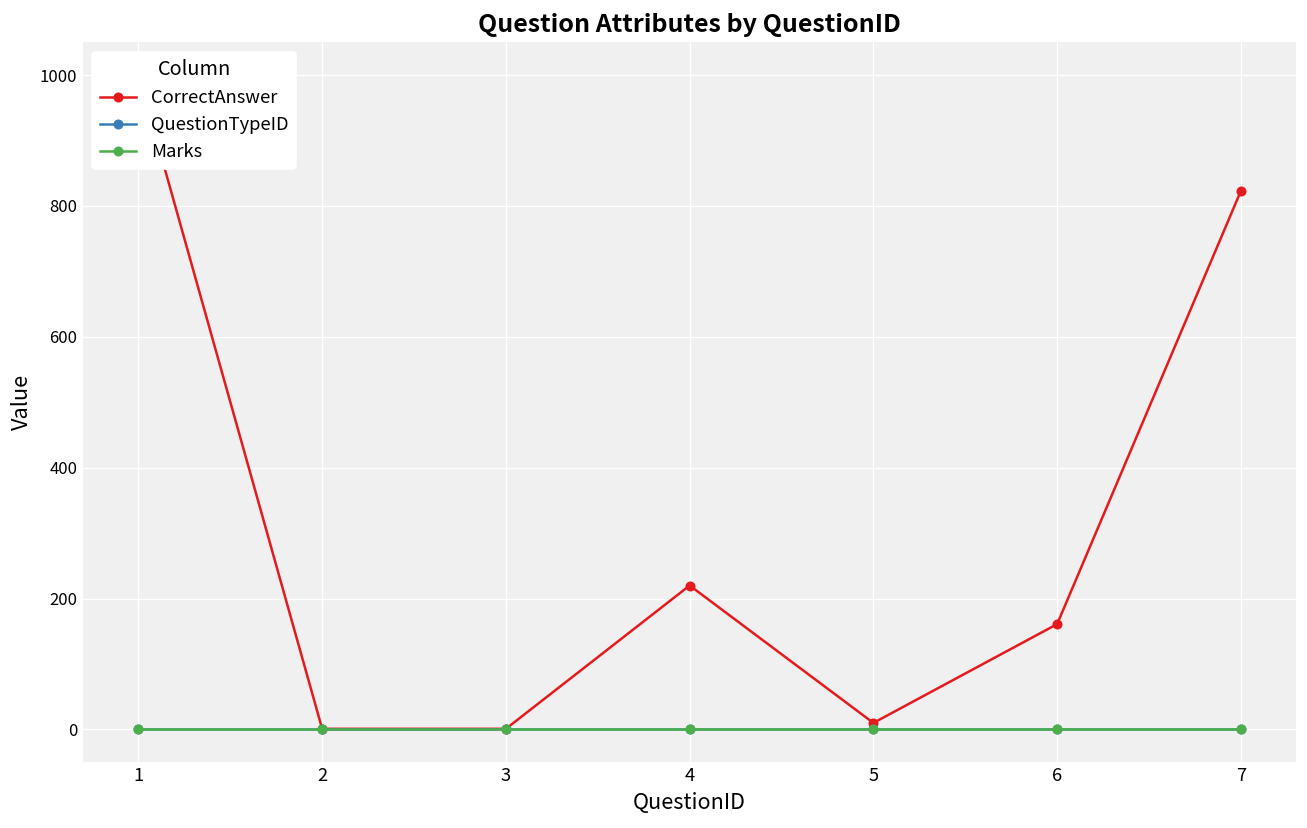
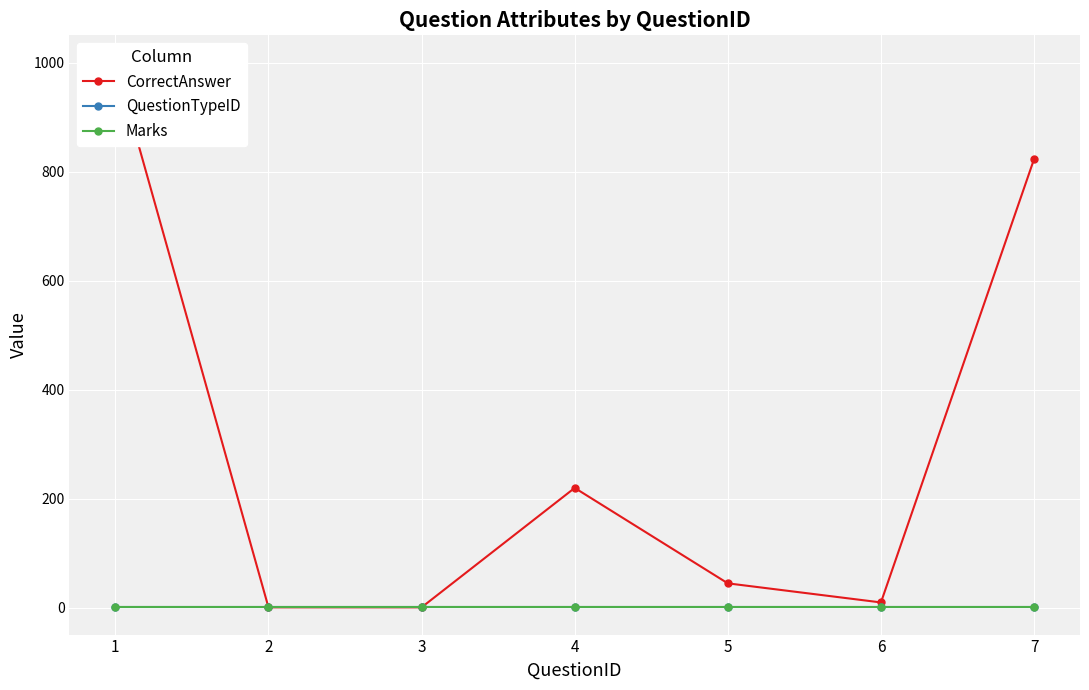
CorrectAnswer, 5: 10 -> 50
CorrectAnswer, 6: 160 -> 10
